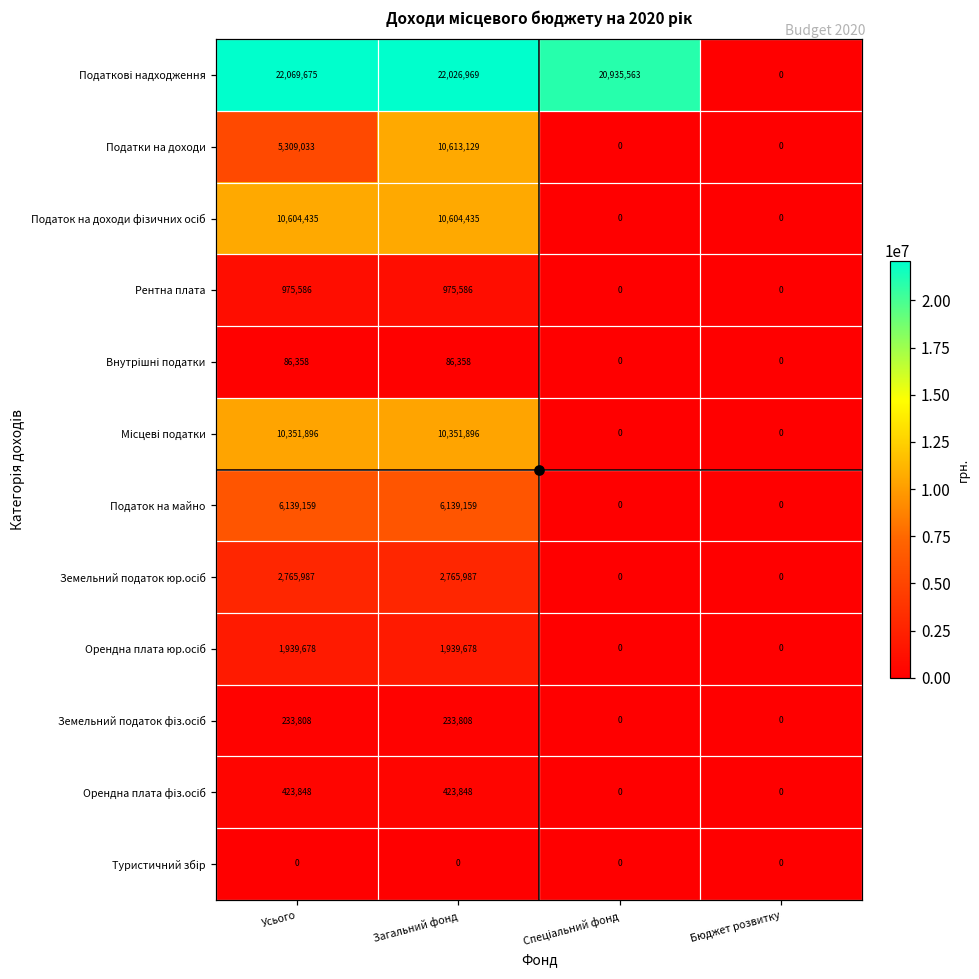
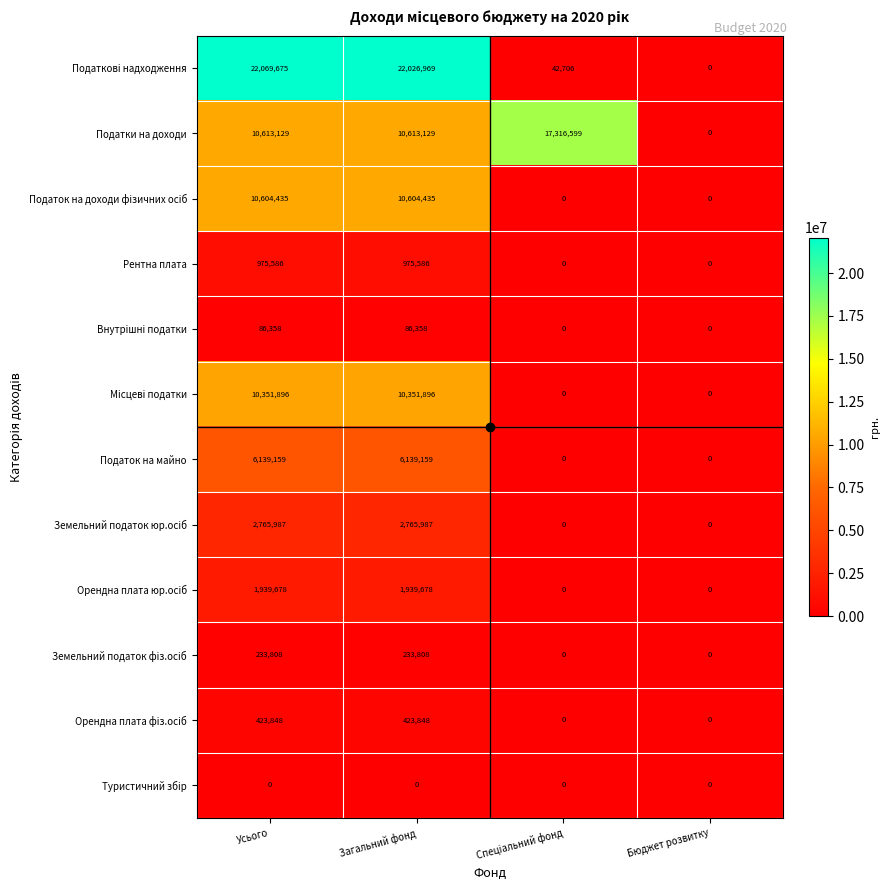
Податкові надходження, Спеціальний фонд: 20,935,563 -> 42,706
Податки на доходи, Усього: 5,309,033 -> 10,613,129
Податки на доходи, Спеціальний фонд: 0 -> 17,316,599
